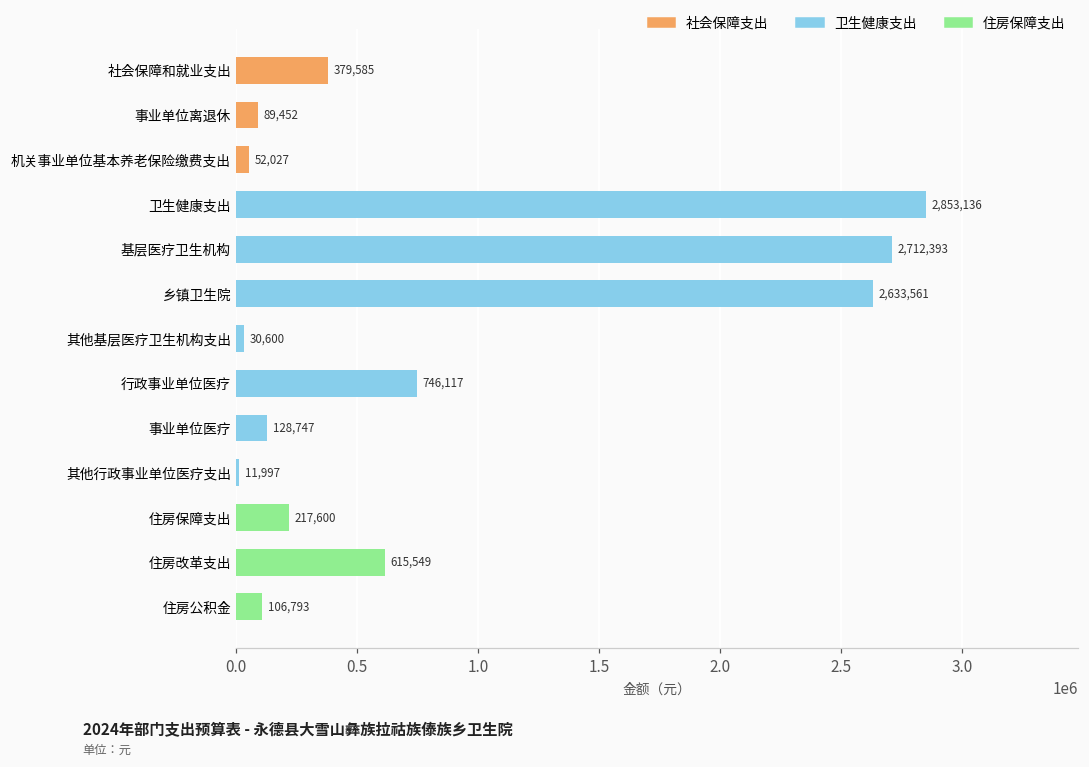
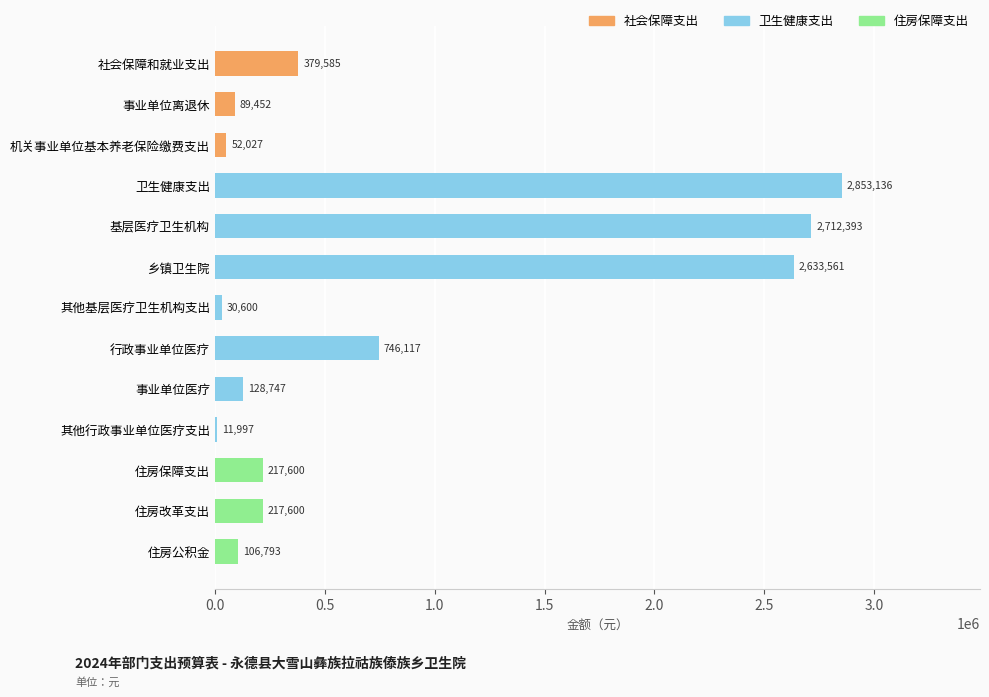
住房改革支出: 615,549 -> 217,600
